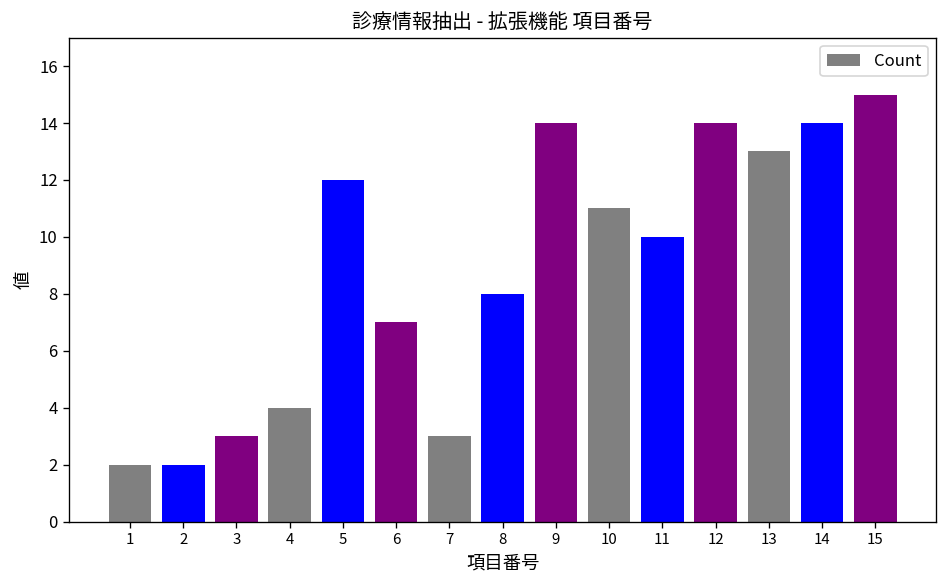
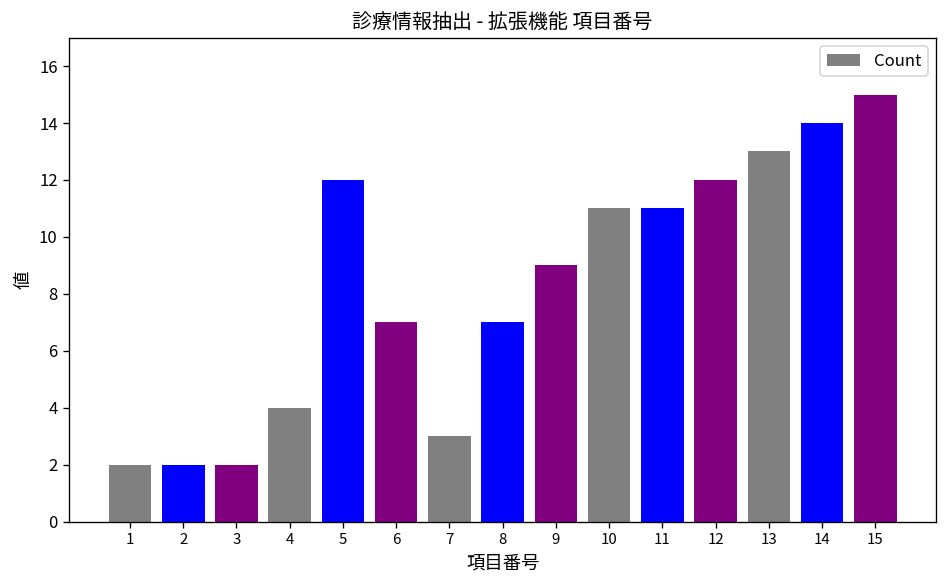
3: 3 -> 2
8: 8 -> 7
9: 14 -> 9
11: 10 -> 11
12: 14 -> 12
